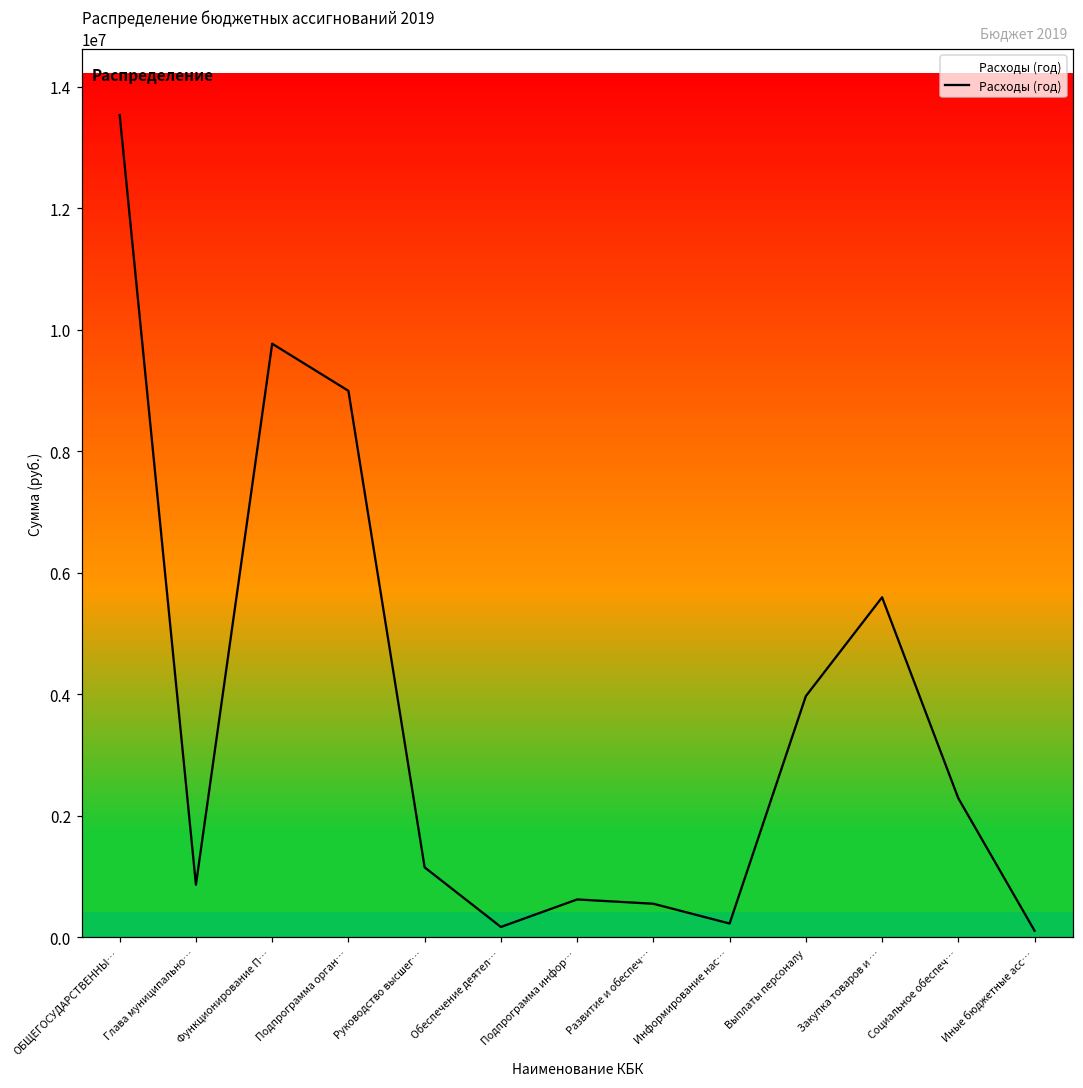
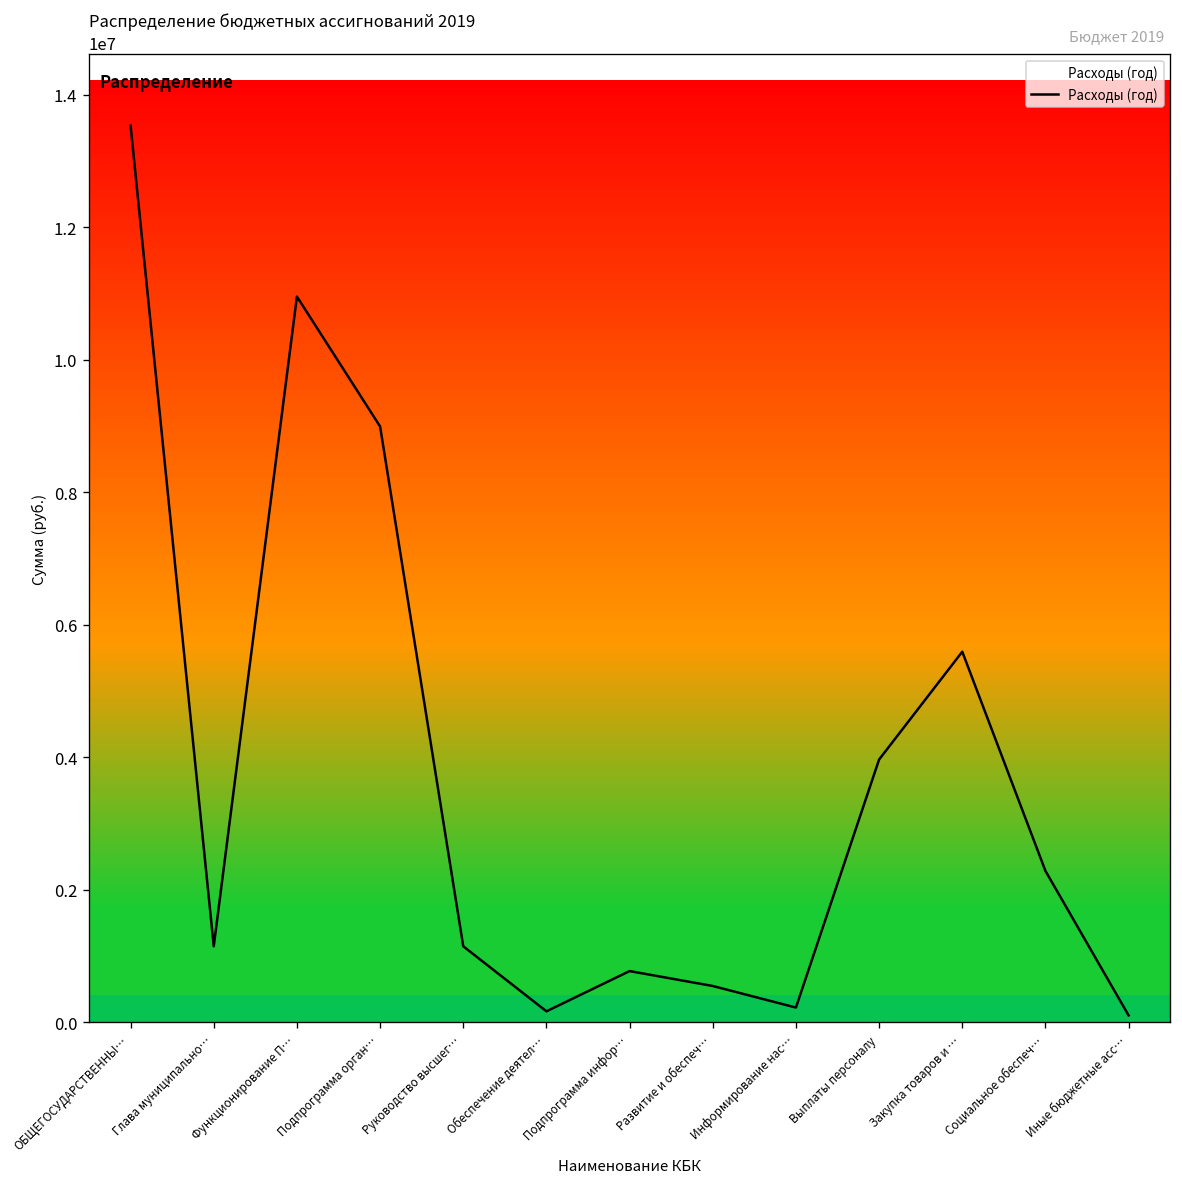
Глава муниципально…: 900000 -> 1100000
Функционирование П…: 9800000 -> 11000000
Подпрограмма инфор…: 600000 -> 800000
